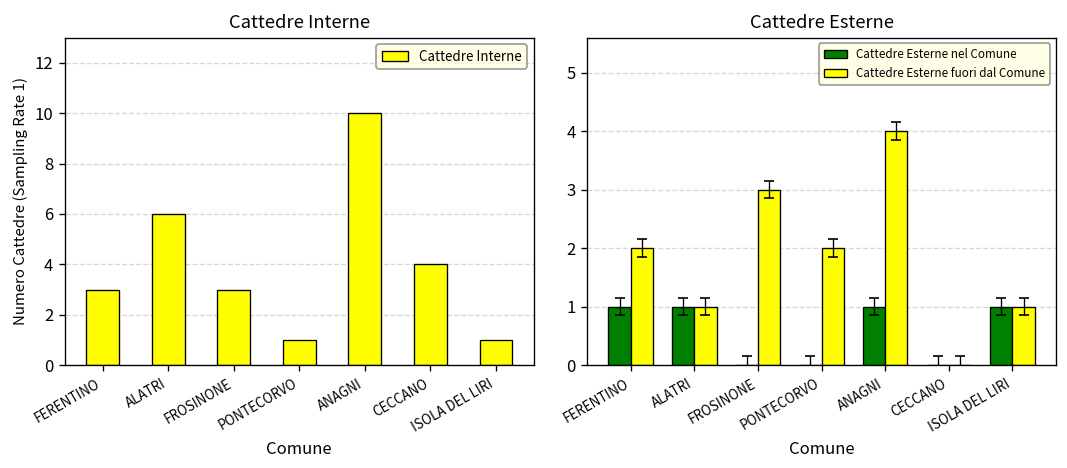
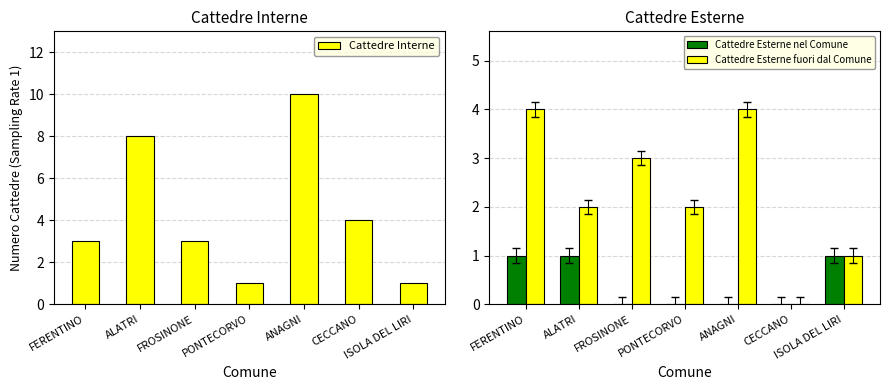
Cattedre Interne, ALATRI: 6 -> 8
Cattedre Esterne, Cattedre Esterne fuori dal Comune, FERENTINO: 2 -> 4
Cattedre Esterne, Cattedre Esterne fuori dal Comune, ALATRI: 1 -> 2
Cattedre Esterne, Cattedre Esterne nel Comune, ANAGNI: 1 -> 0
